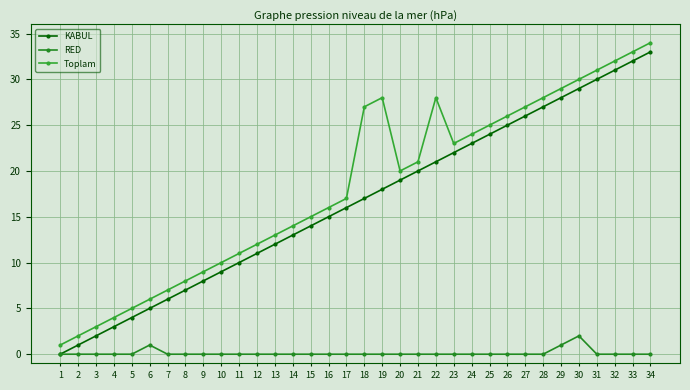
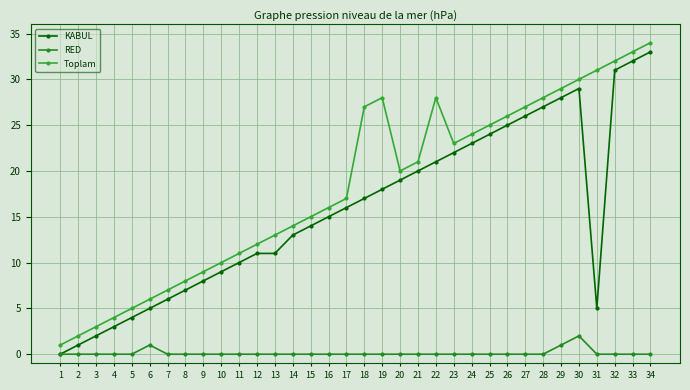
KABUL, 13: 12 -> 11
KABUL, 31: 30 -> 5
